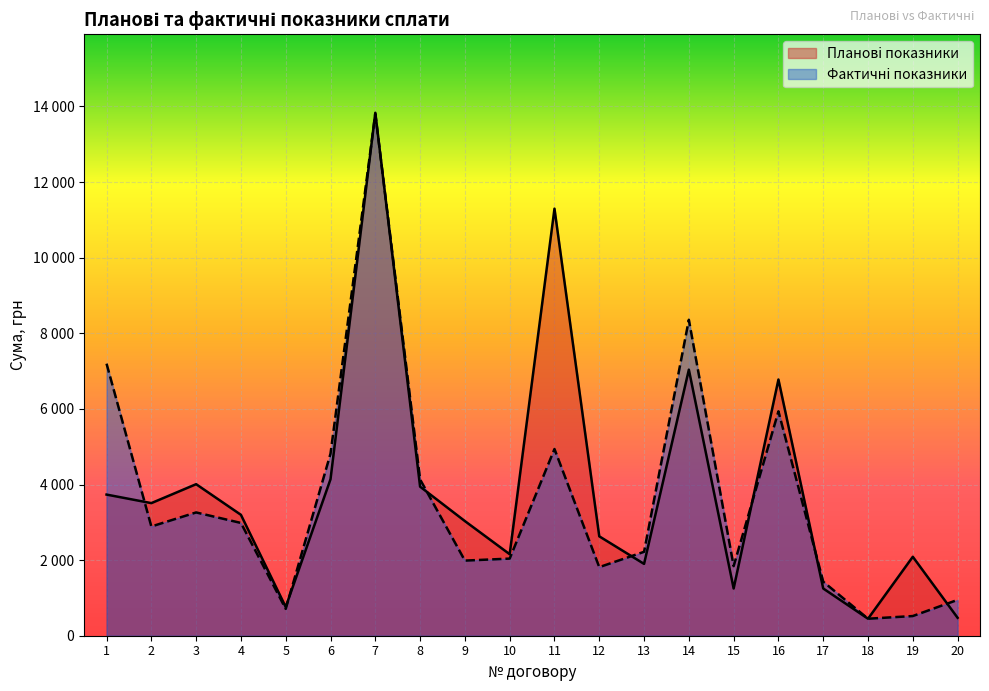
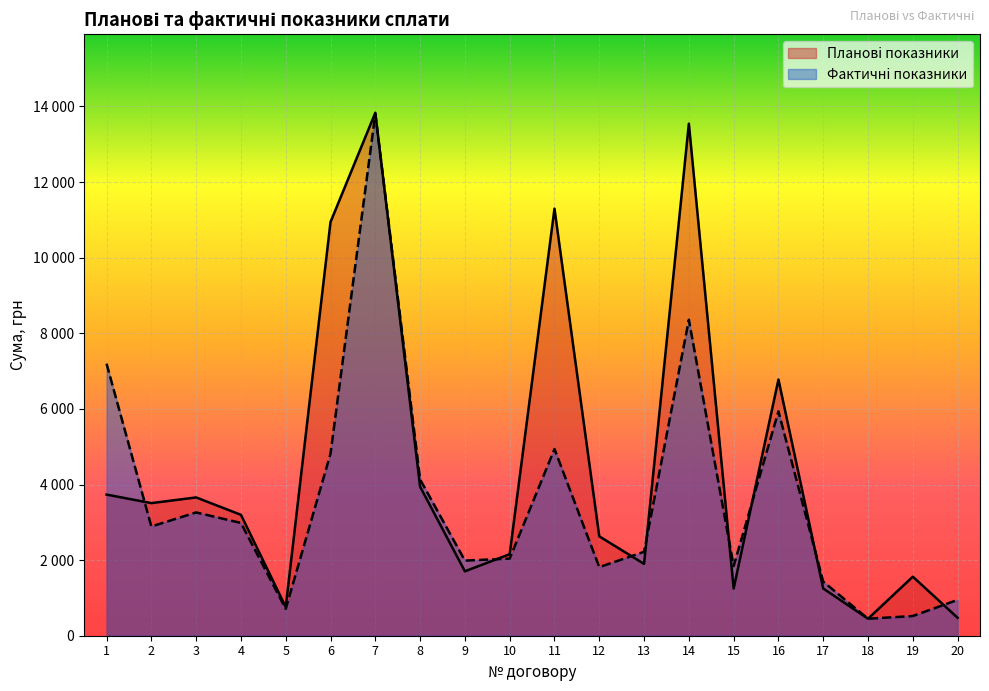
Планові показники, 3: 4000 -> 3700
Планові показники, 6: 4100 -> 10900
Планові показники, 9: 3000 -> 1700
Планові показники, 14: 7000 -> 13500
Планові показники, 19: 2100 -> 1600
